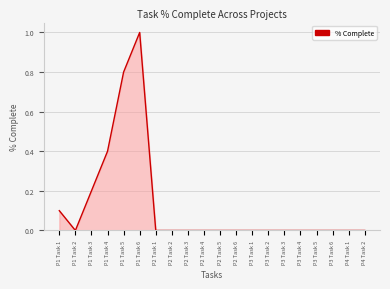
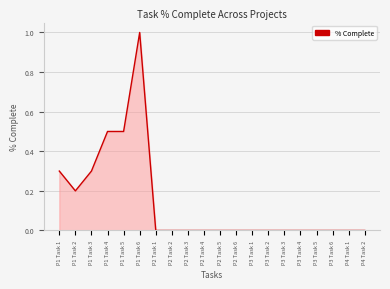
P1 Task 1: 0.1 -> 0.3
P1 Task 2: 0.0 -> 0.2
P1 Task 3: 0.2 -> 0.3
P1 Task 4: 0.4 -> 0.5
P1 Task 5: 0.8 -> 0.5
